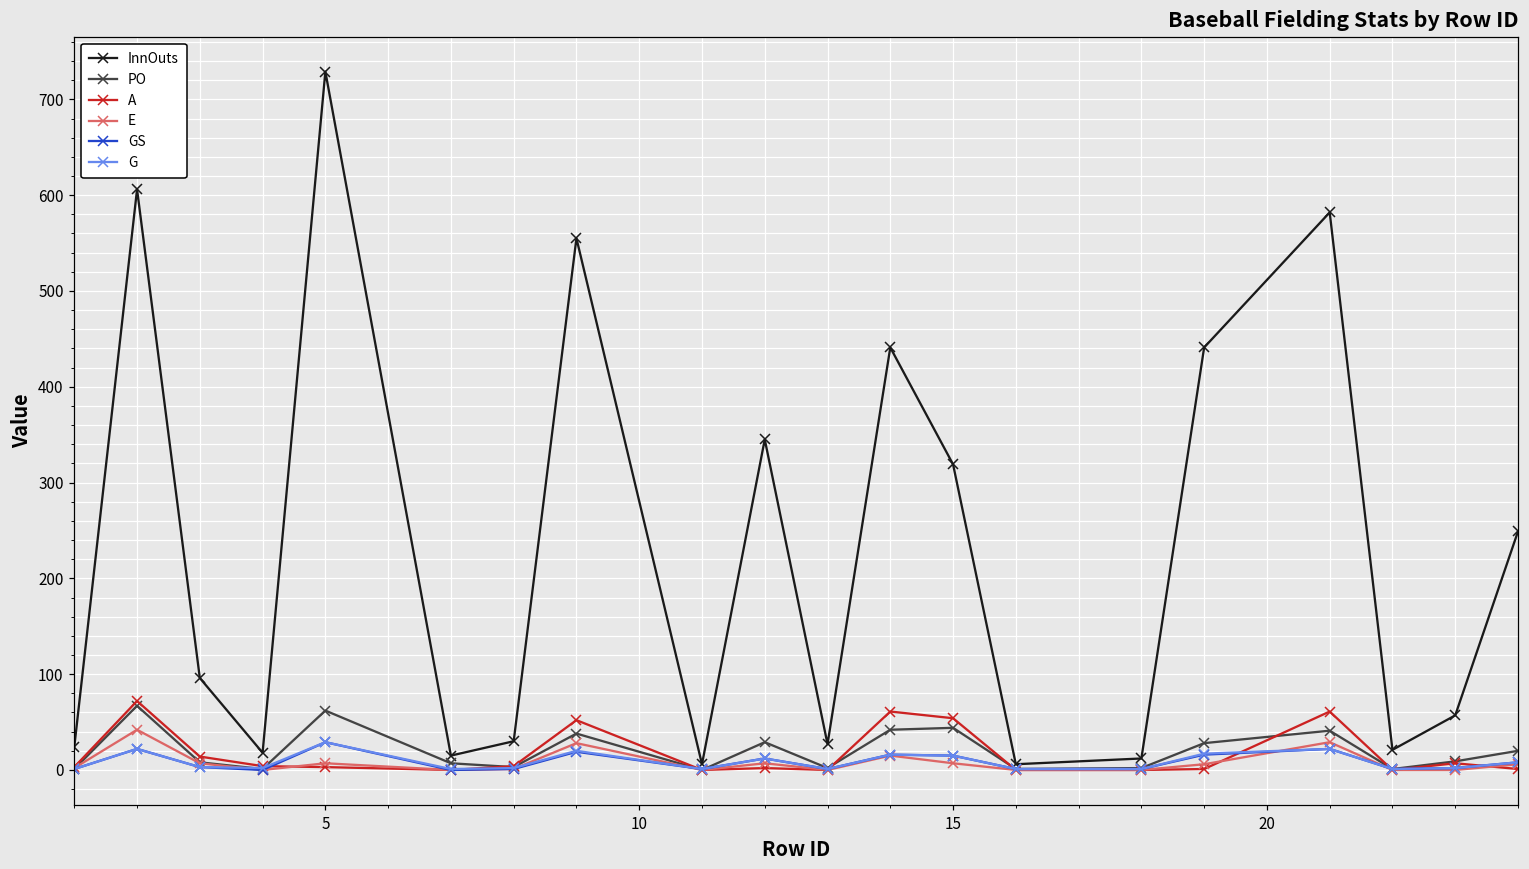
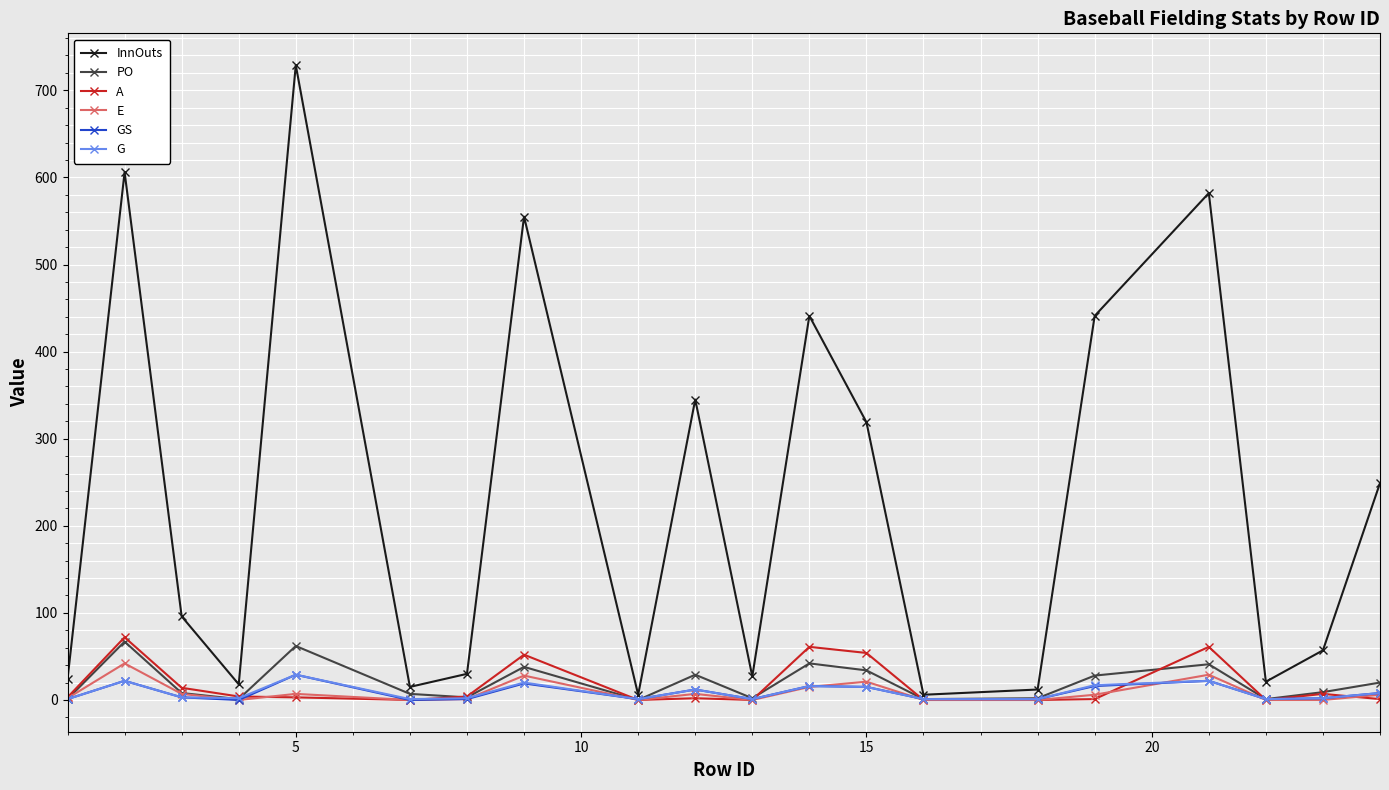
PO, 15: 40 -> 30
E, 15: 10 -> 20
